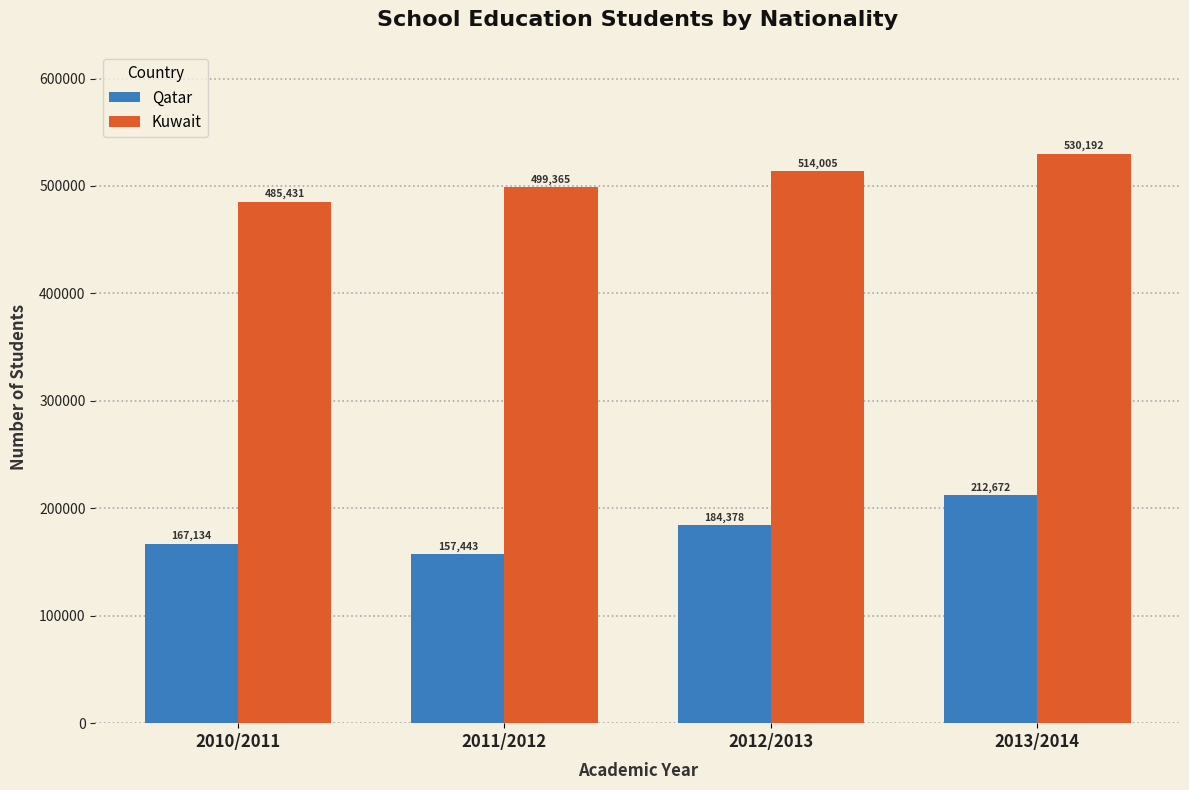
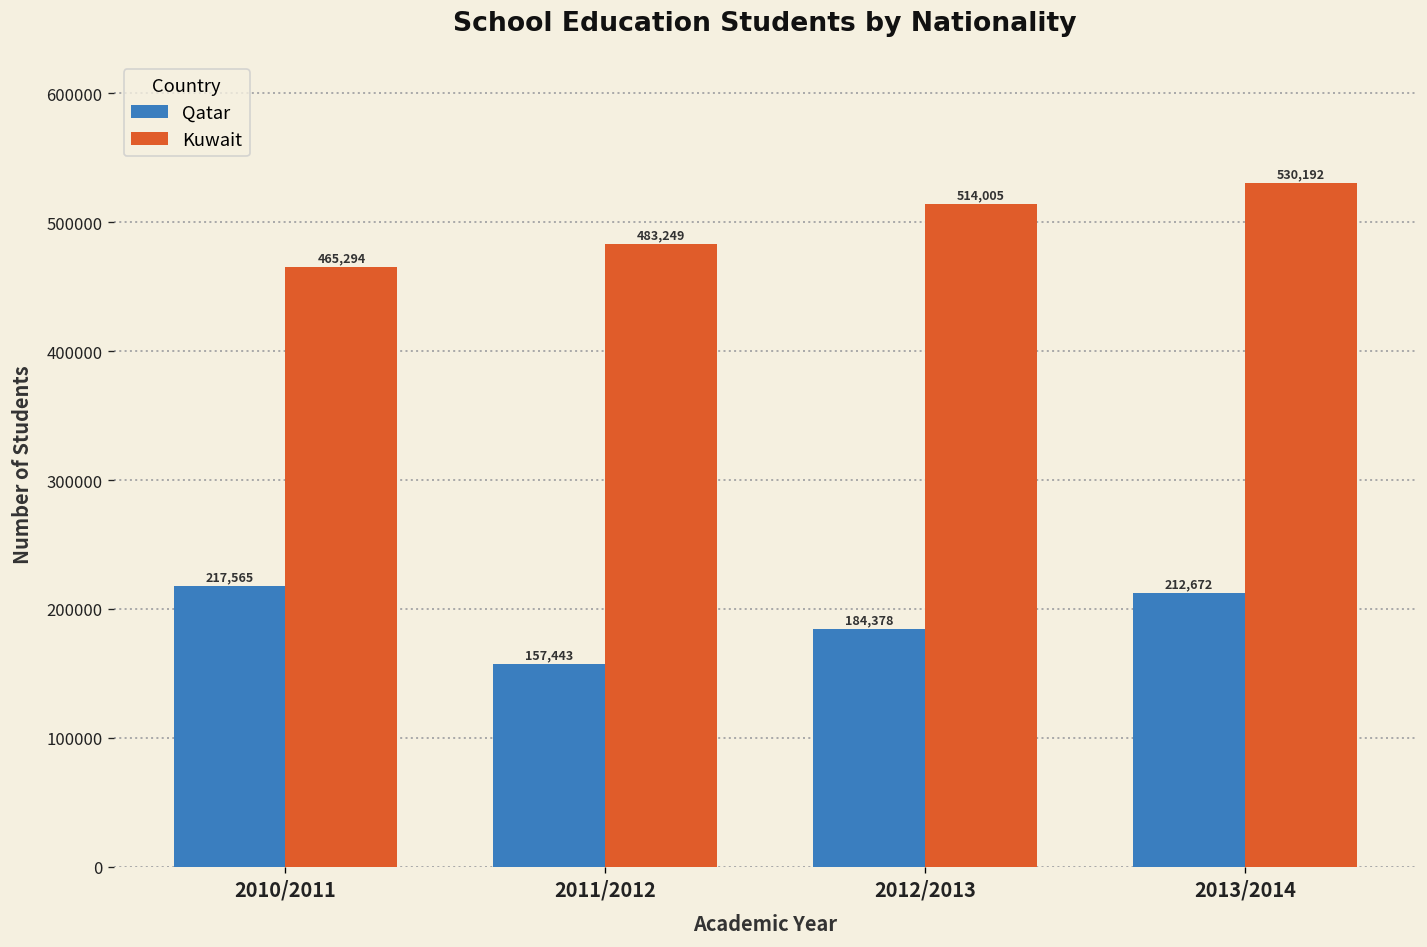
Qatar, 2010/2011: 167,134 -> 217,565
Kuwait, 2010/2011: 485,431 -> 465,294
Kuwait, 2011/2012: 499,365 -> 483,249
